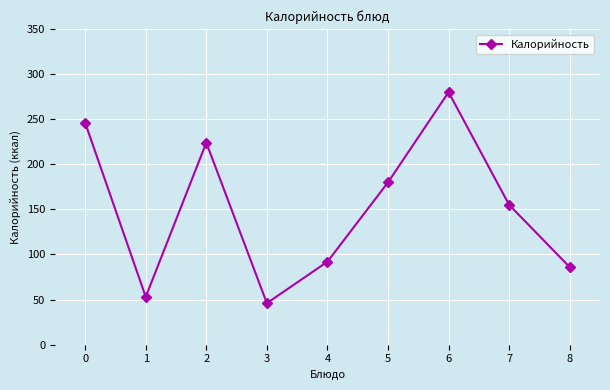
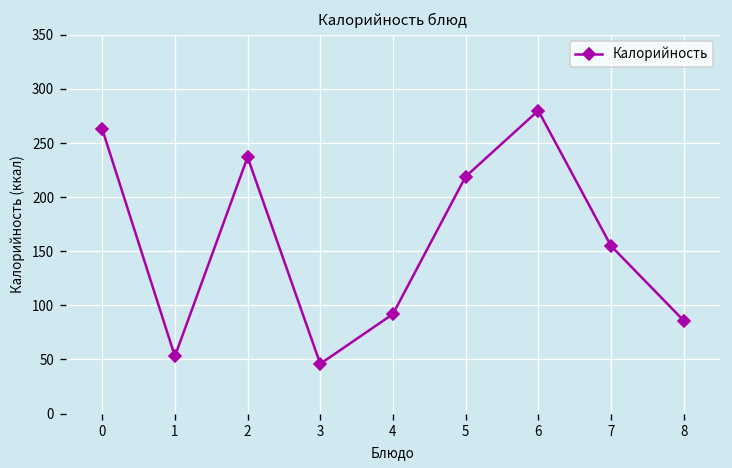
0: 250 -> 260
2: 220 -> 240
5: 180 -> 220
